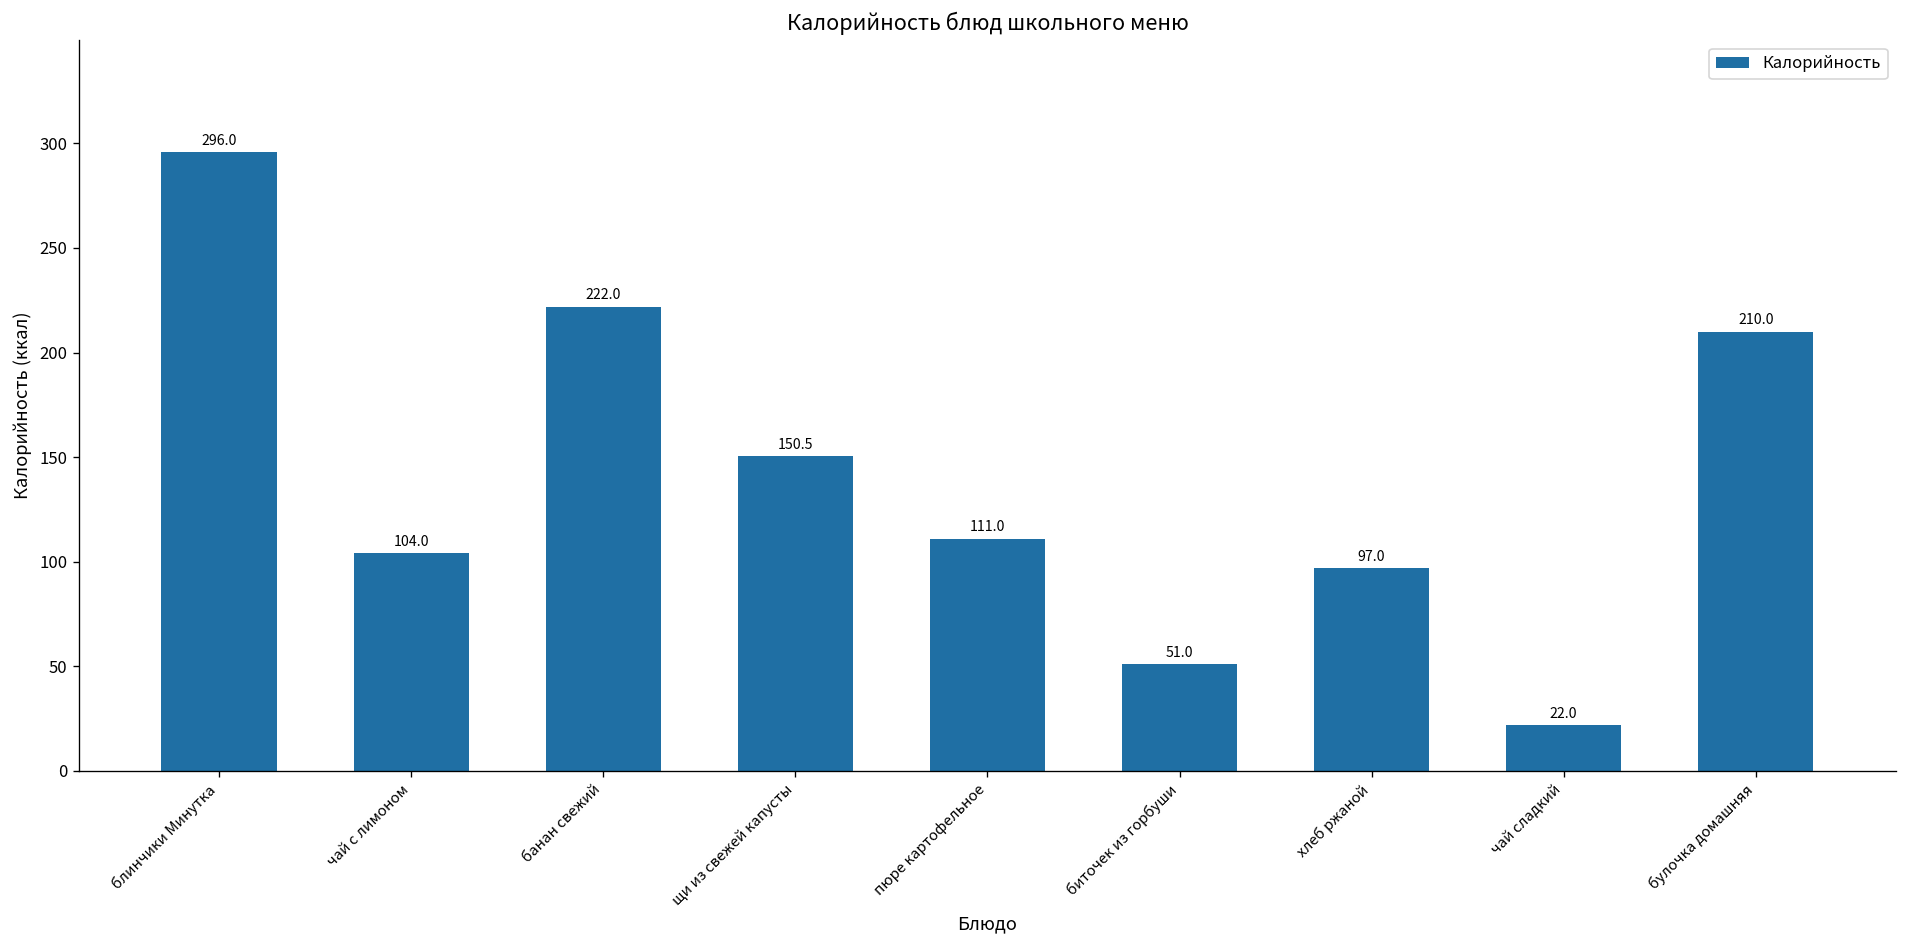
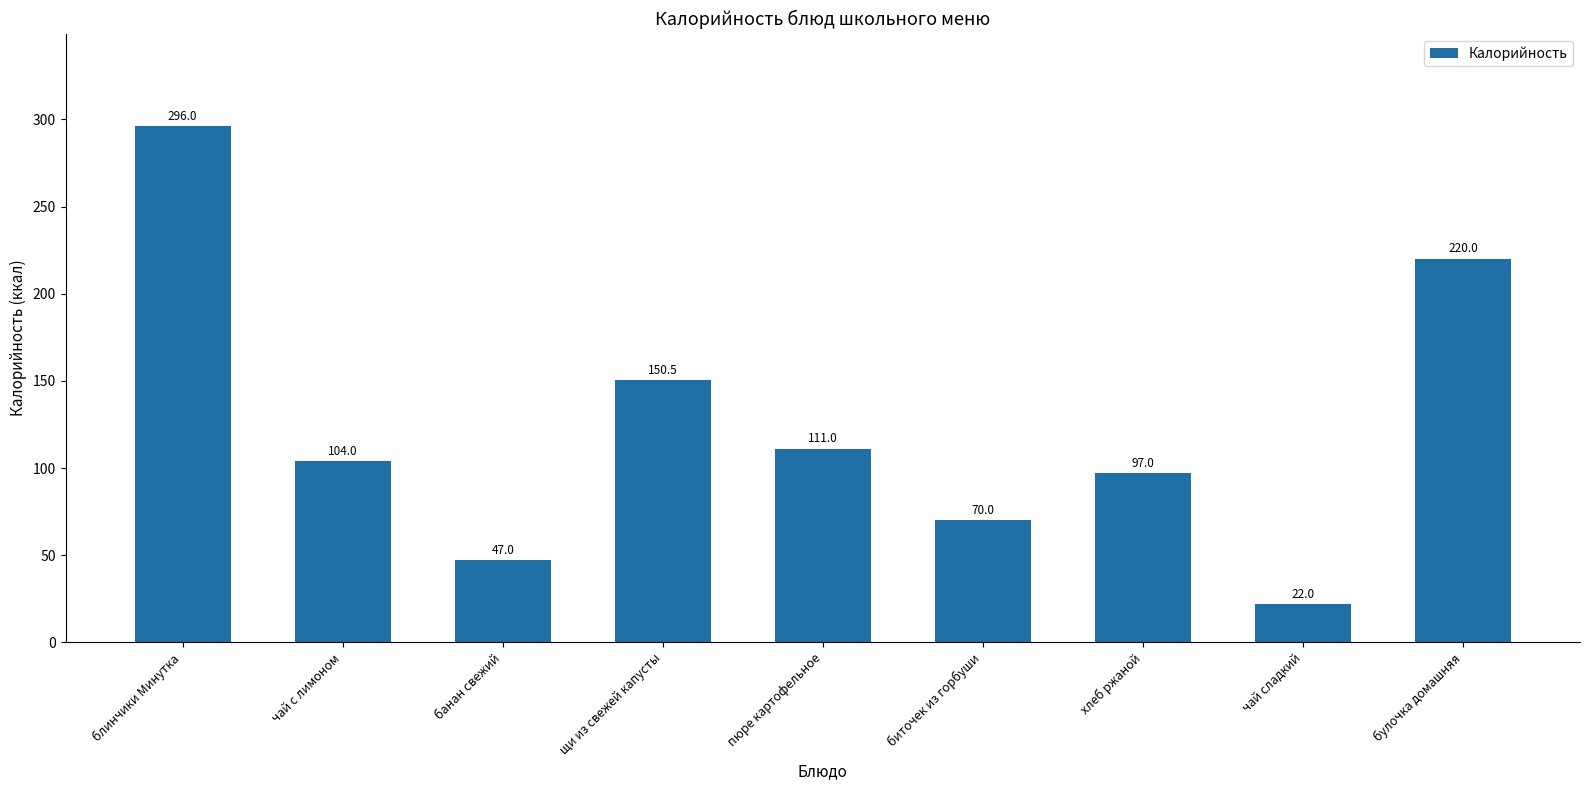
банан свежий: 222.0 -> 47.0
биточек из горбуши: 51.0 -> 70.0
булочка домашняя: 210.0 -> 220.0
